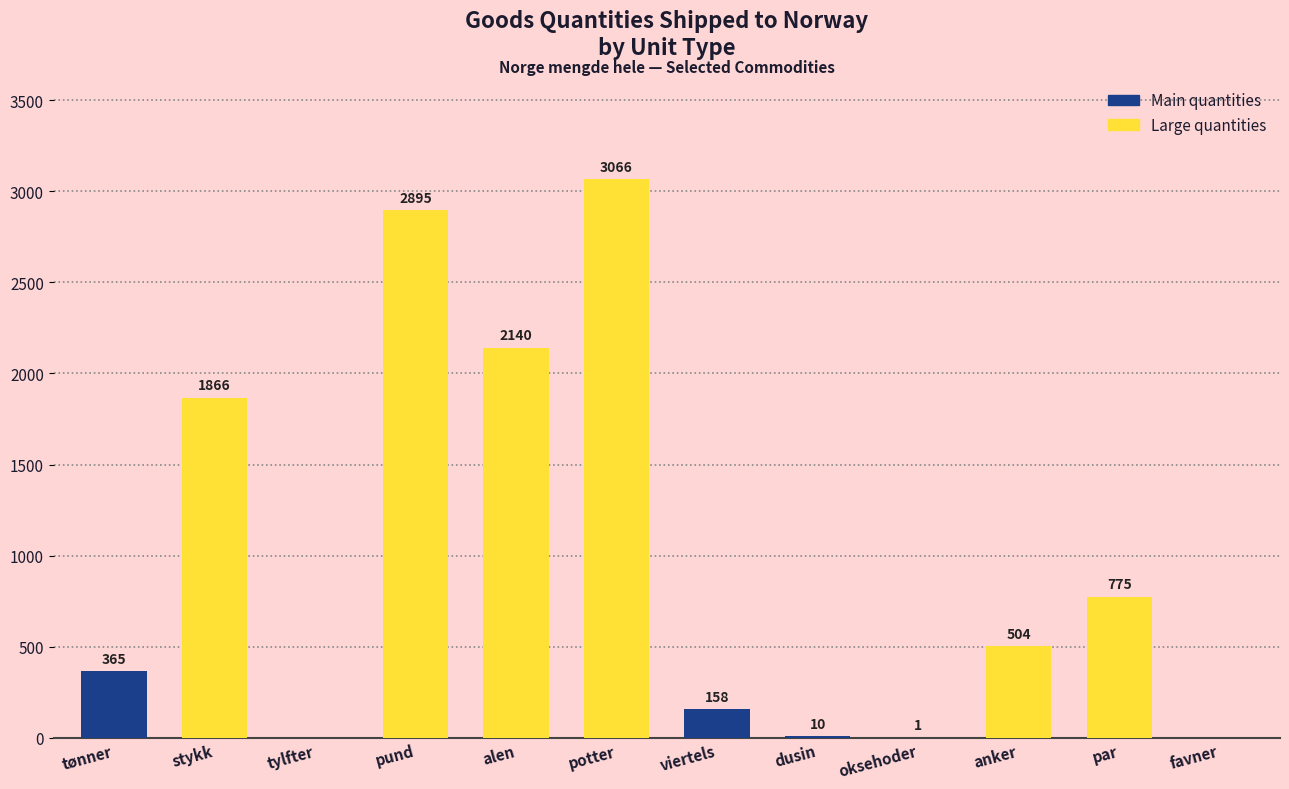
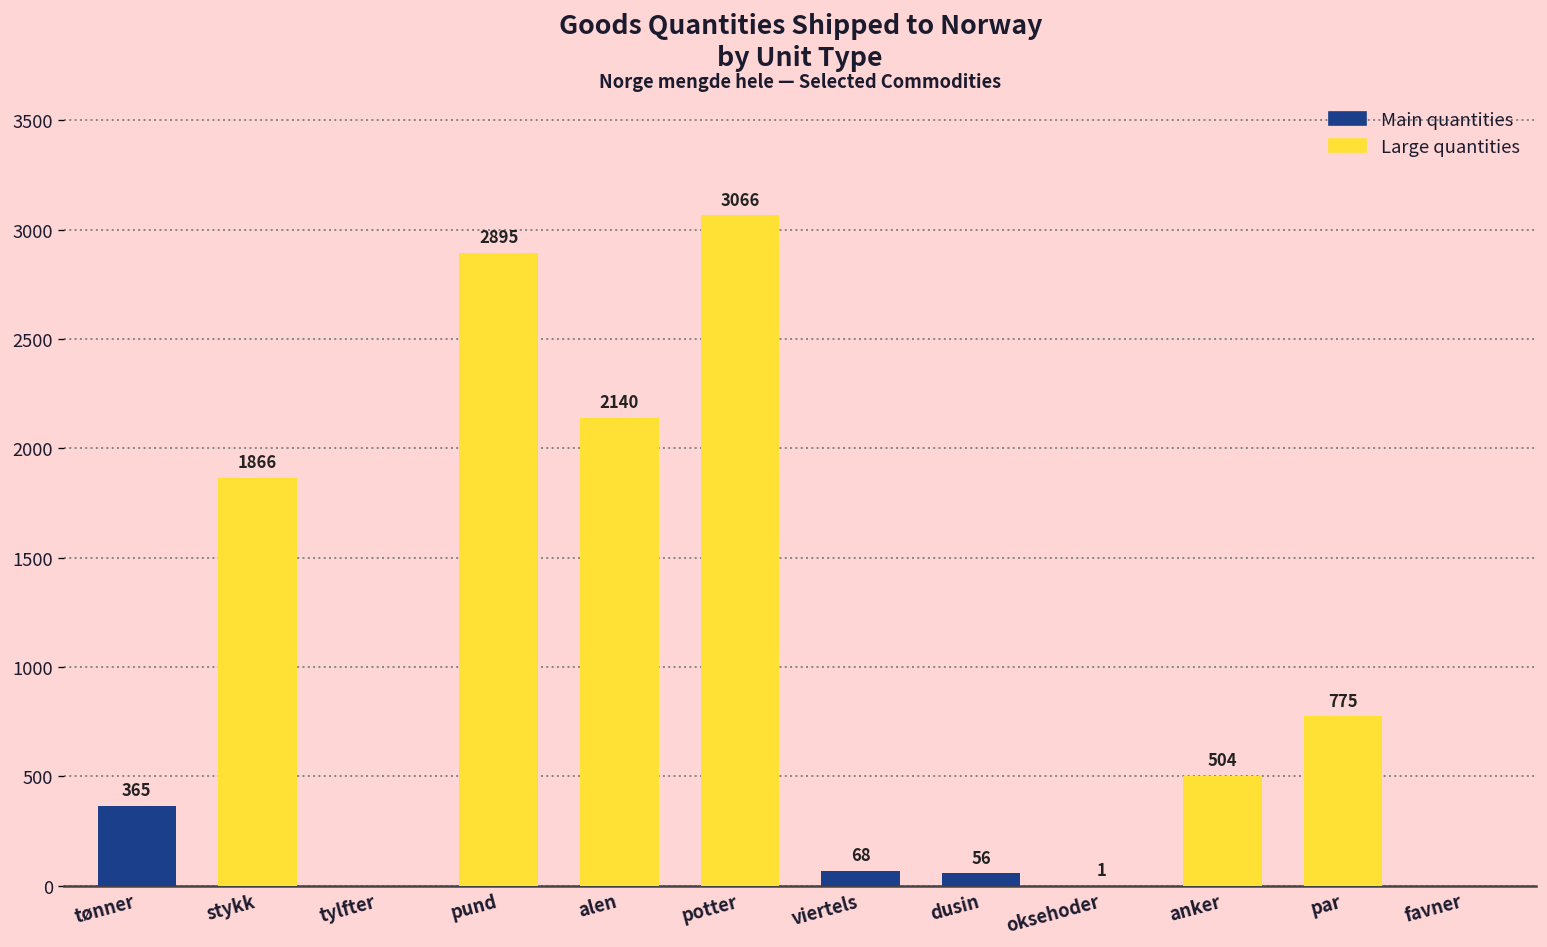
viertels: 158 -> 68
dusin: 10 -> 56
